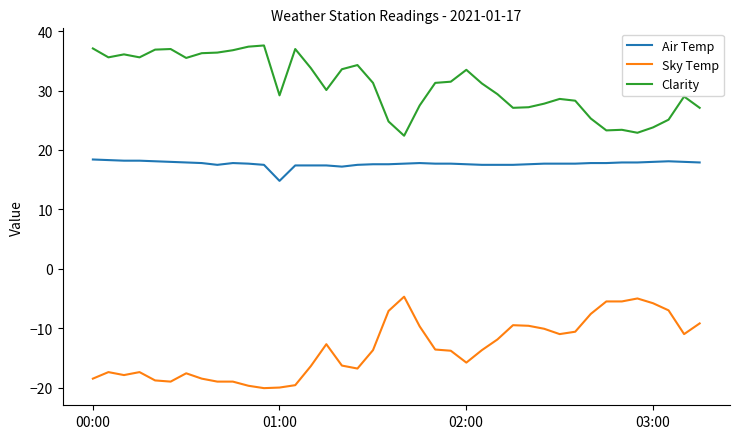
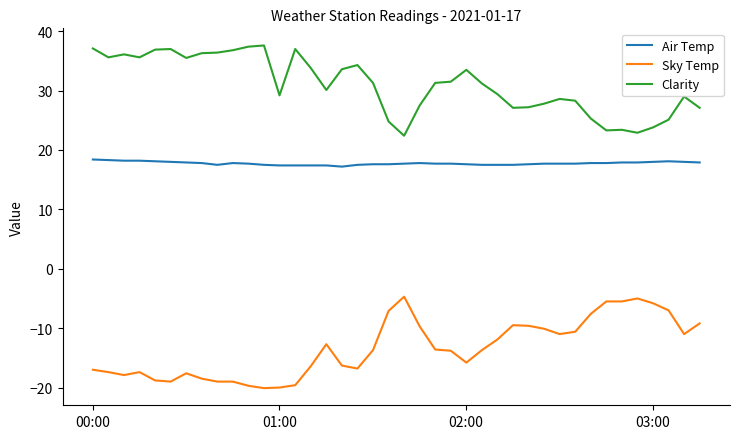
Sky Temp, 00:00: -19 -> -17
Air Temp, 01:00: 15 -> 17
